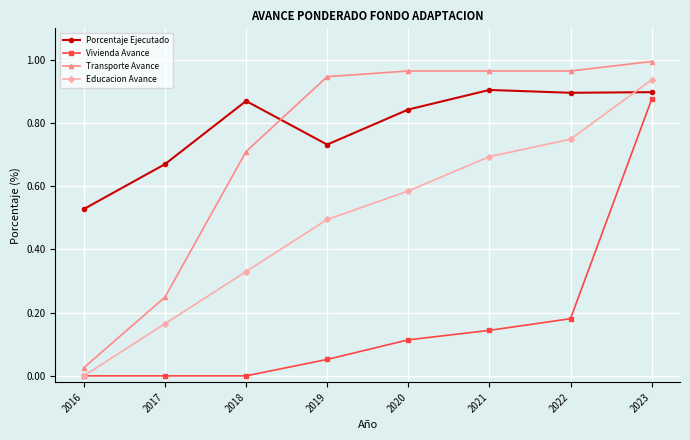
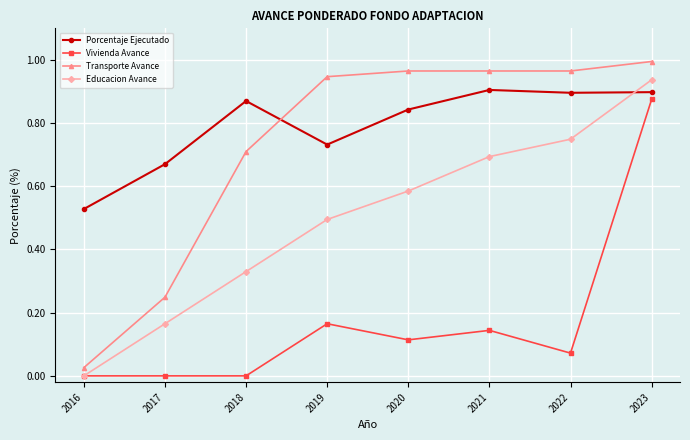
Vivienda Avance, 2019: 0.05 -> 0.17
Vivienda Avance, 2022: 0.18 -> 0.07
